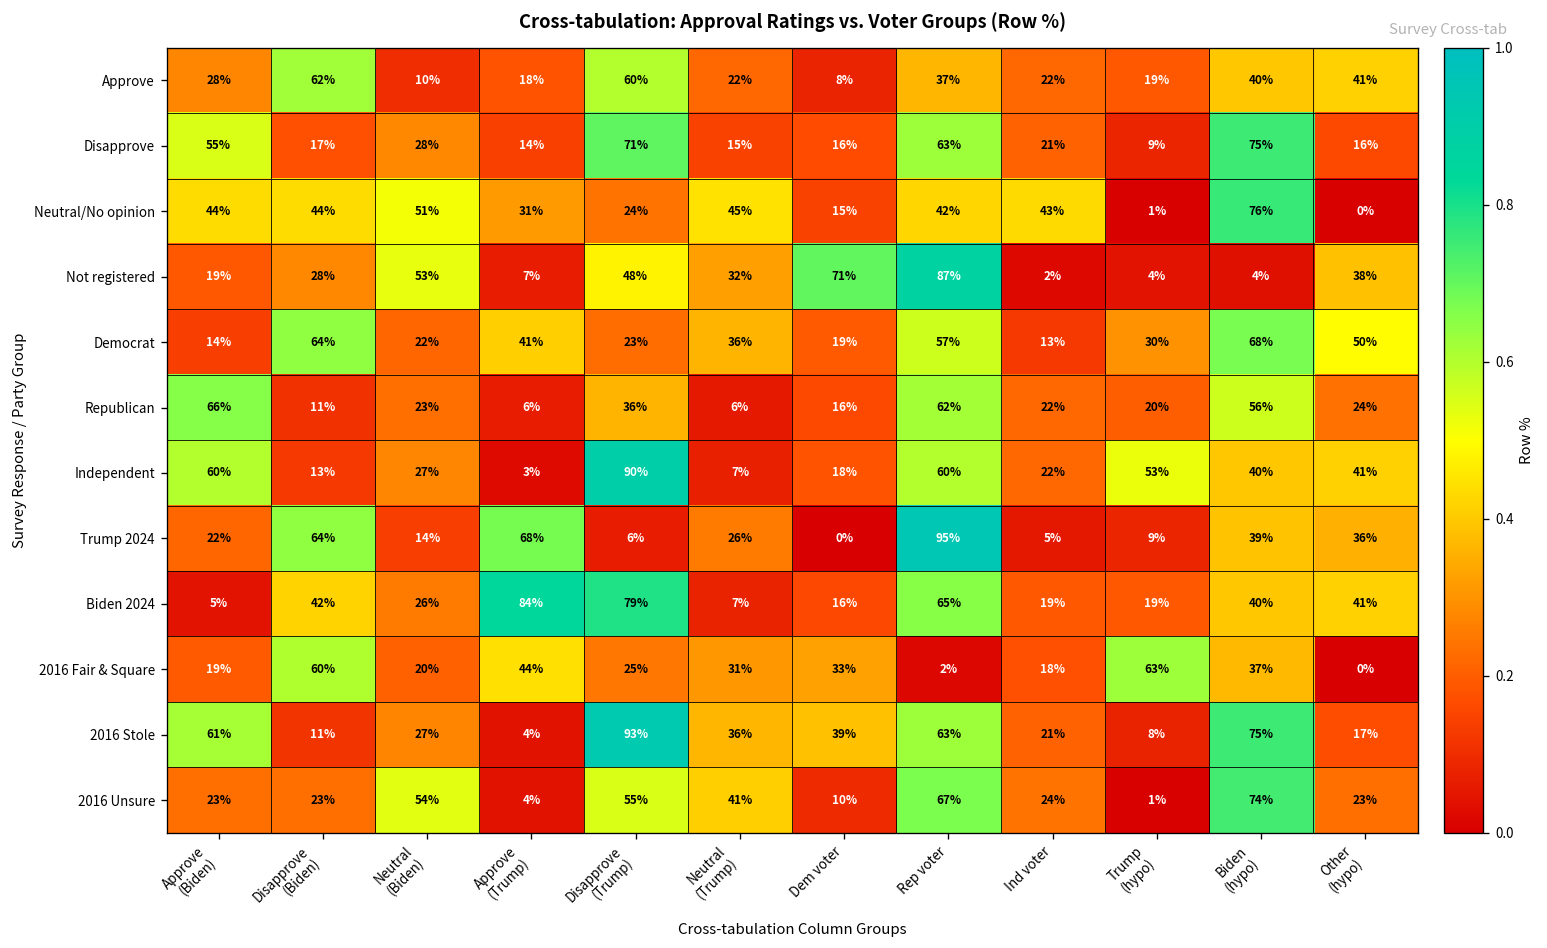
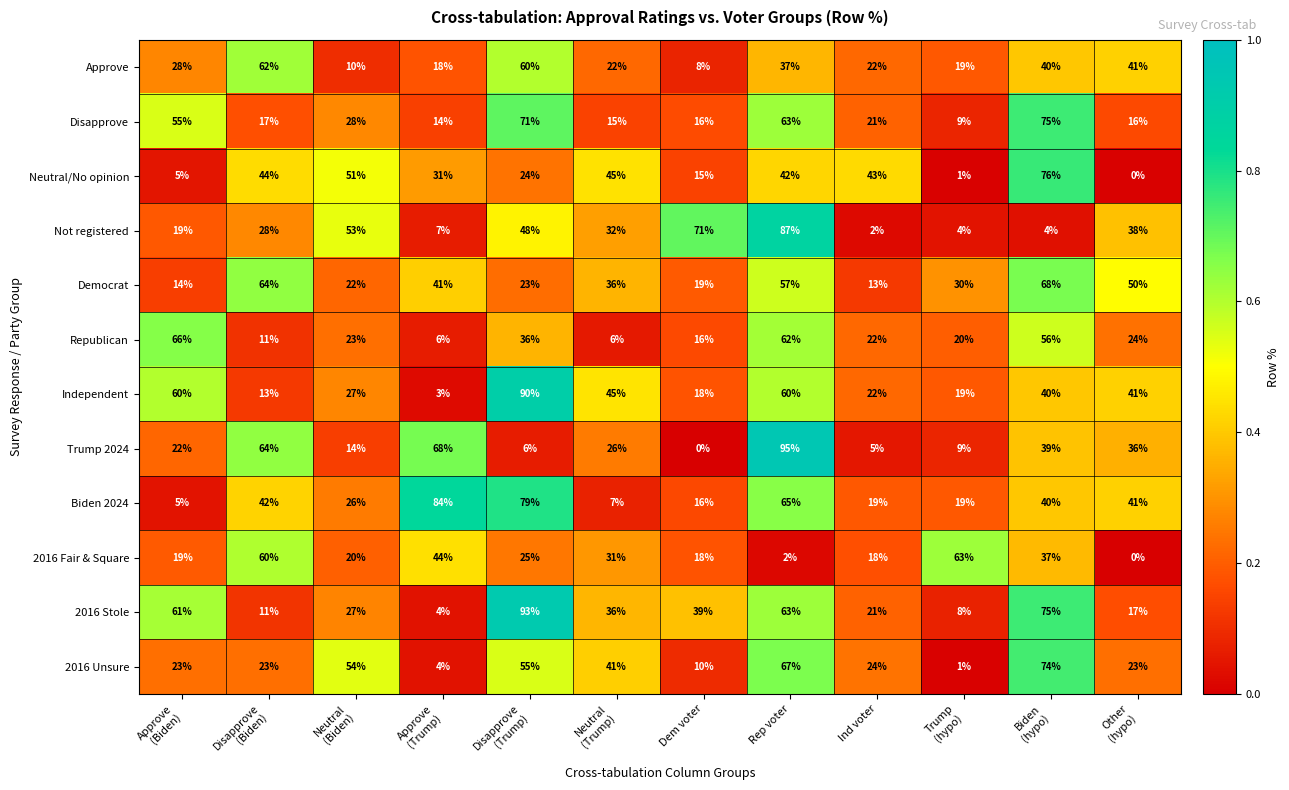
Neutral/No opinion, Approve (Biden): 44% -> 5%
Independent, Neutral (Trump): 7% -> 45%
Independent, Trump (hypo): 53% -> 19%
2016 Fair & Square, Dem voter: 33% -> 18%
